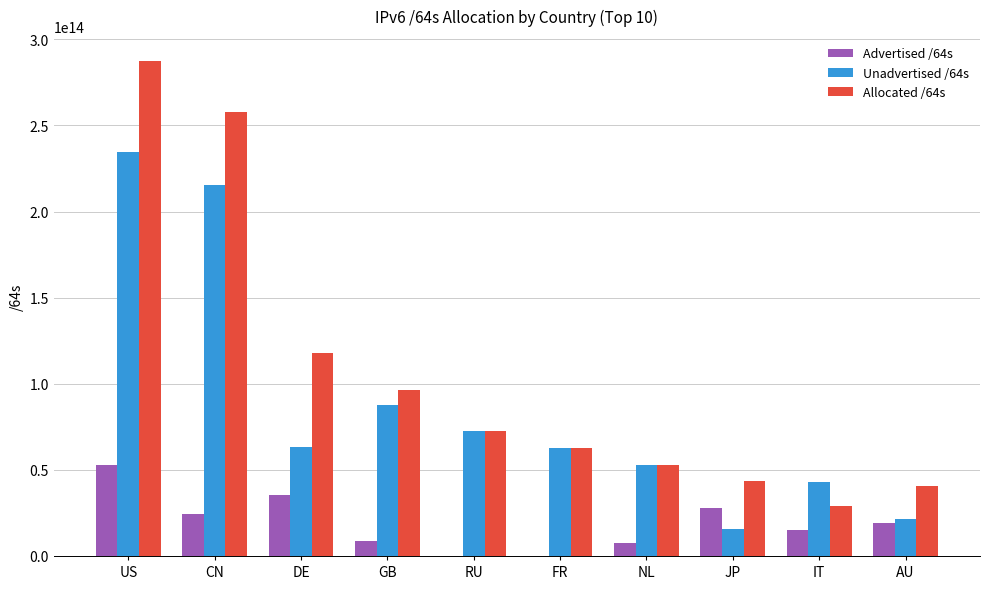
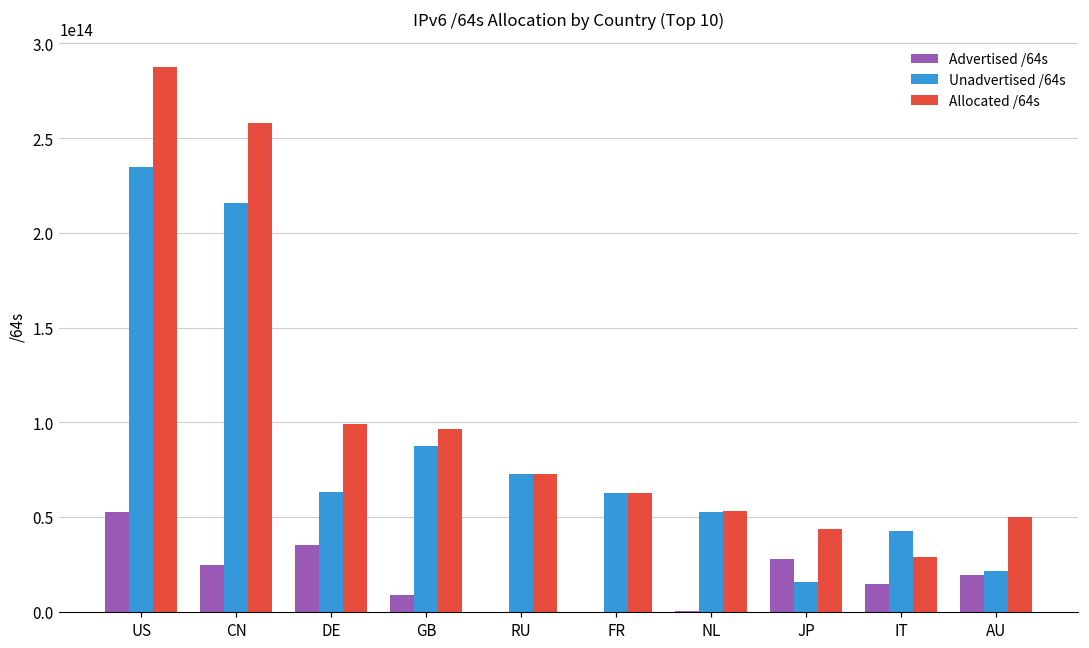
Allocated /64s, DE: 118000000000000 -> 99000000000000
Advertised /64s, NL: 7000000000000 -> 0
Allocated /64s, AU: 41000000000000 -> 50000000000000
